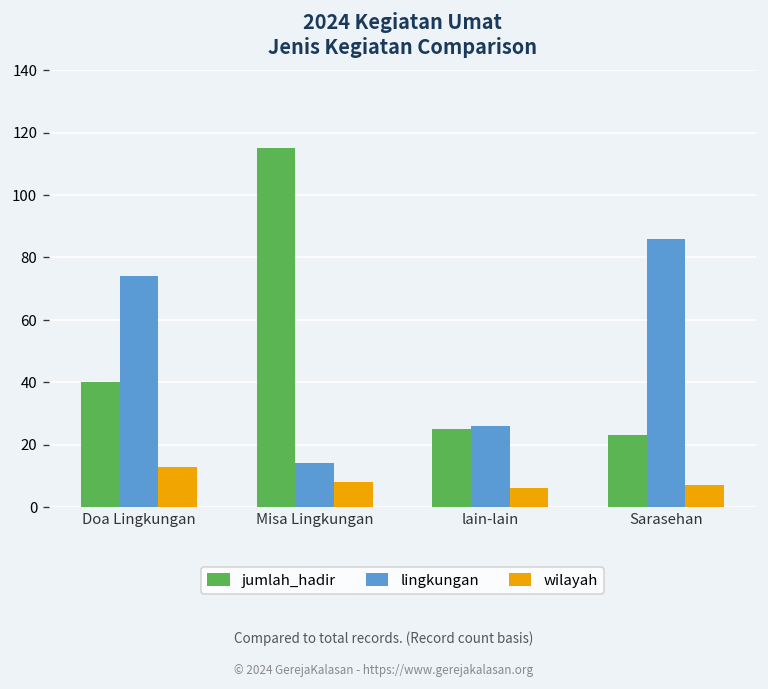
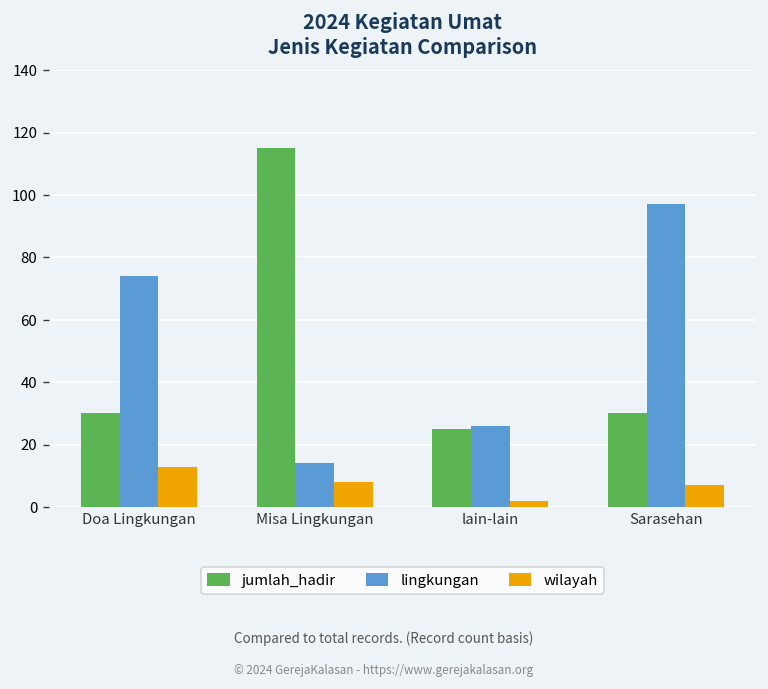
jumlah_hadir, Doa Lingkungan: 40 -> 30
wilayah, lain-lain: 6 -> 2
jumlah_hadir, Sarasehan: 23 -> 30
lingkungan, Sarasehan: 86 -> 97
